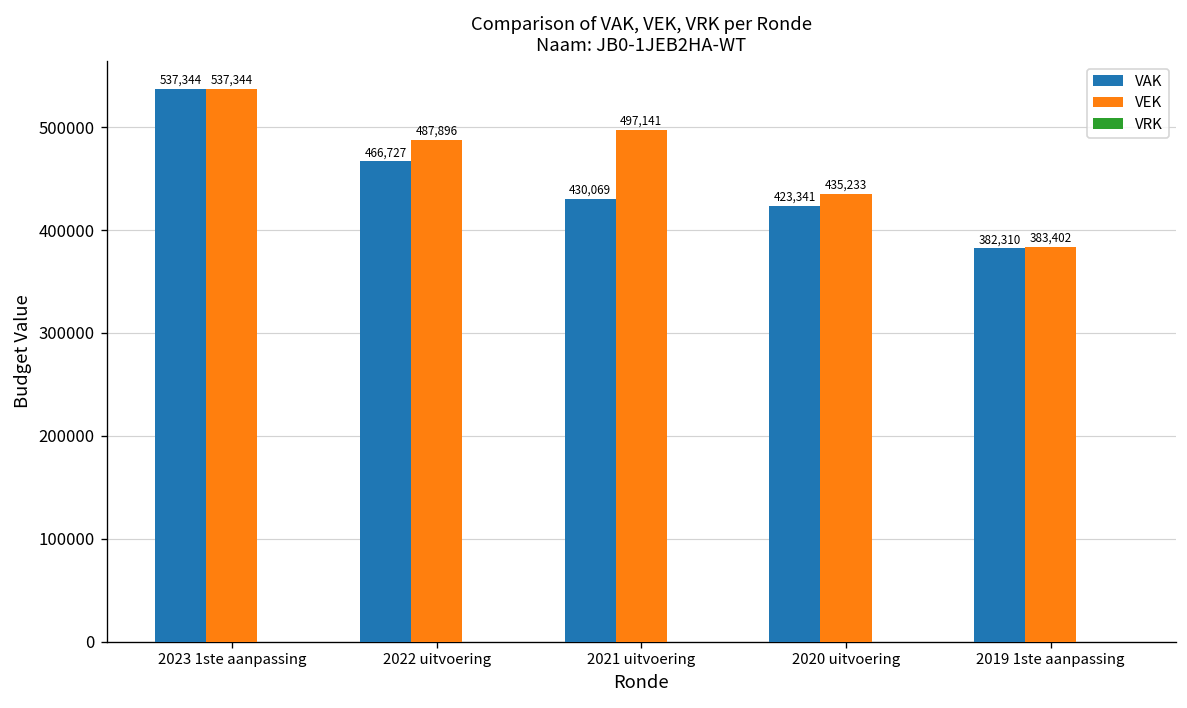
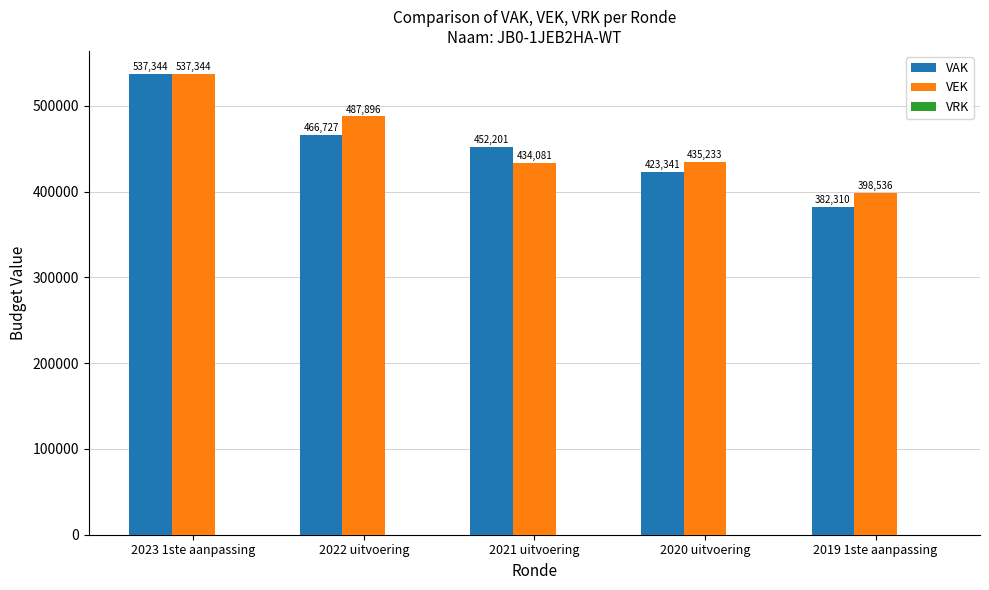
VAK, 2021 uitvoering: 430,069 -> 452,201
VEK, 2021 uitvoering: 497,141 -> 434,081
VEK, 2019 1ste aanpassing: 383,402 -> 398,536
